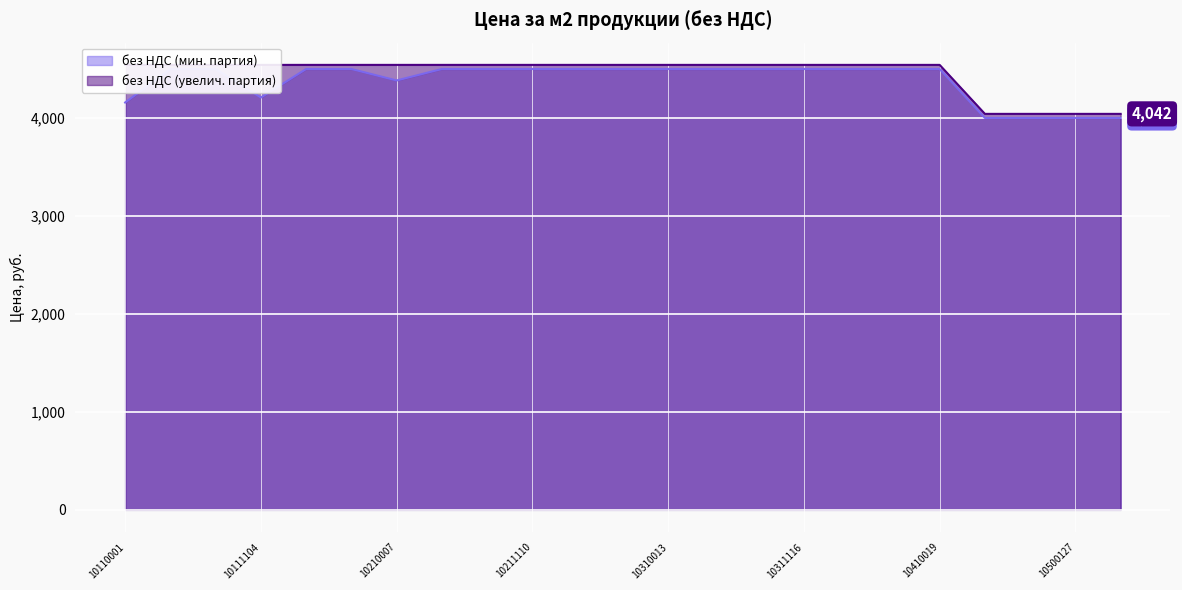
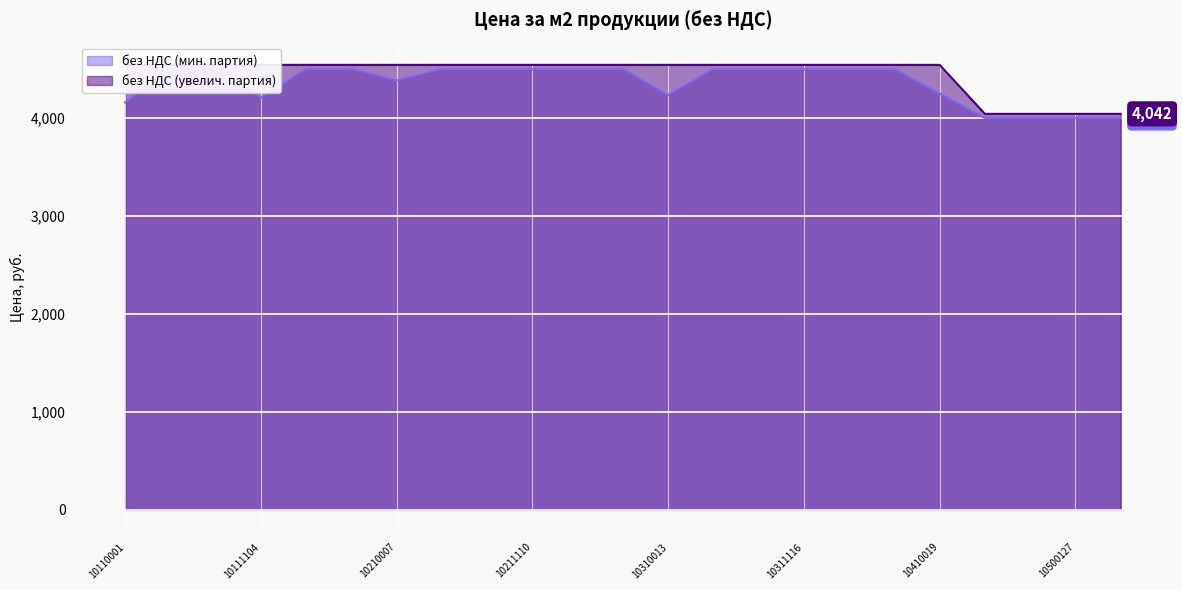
без НДС (мин. партия), 10310013: 4,500 -> 4,200
без НДС (мин. партия), 10410019: 4,500 -> 4,300
